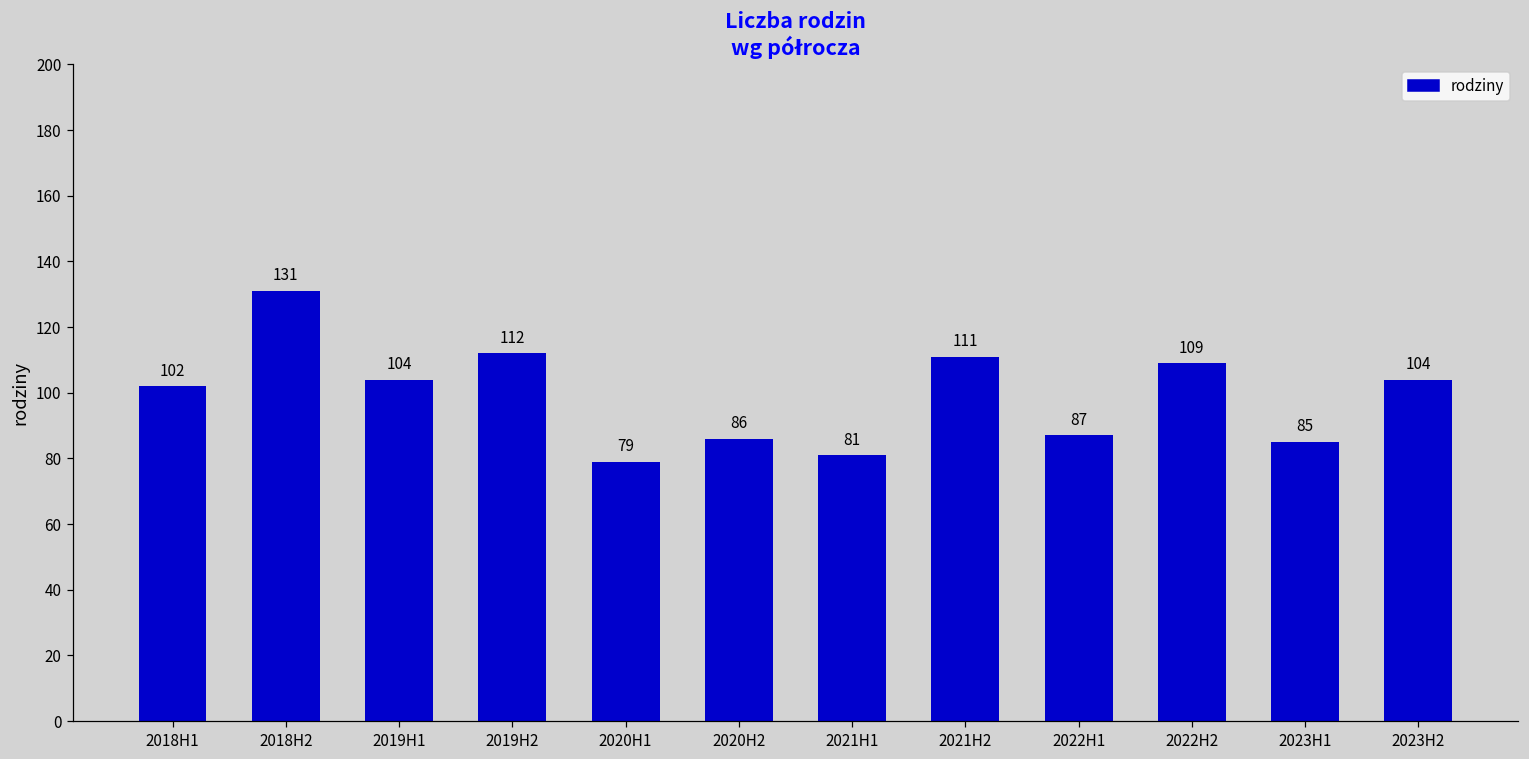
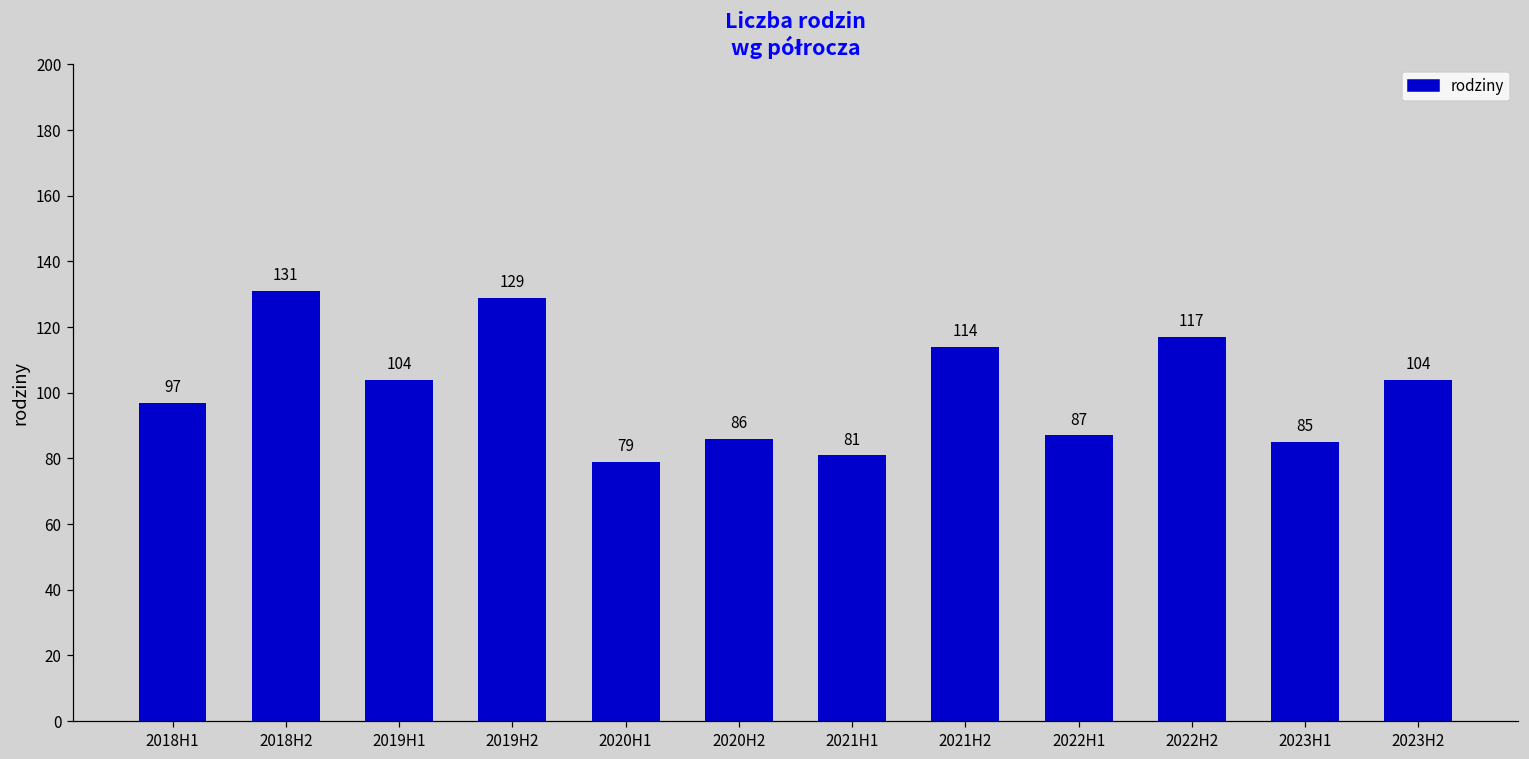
2018H1: 102 -> 97
2019H2: 112 -> 129
2021H2: 111 -> 114
2022H2: 109 -> 117
